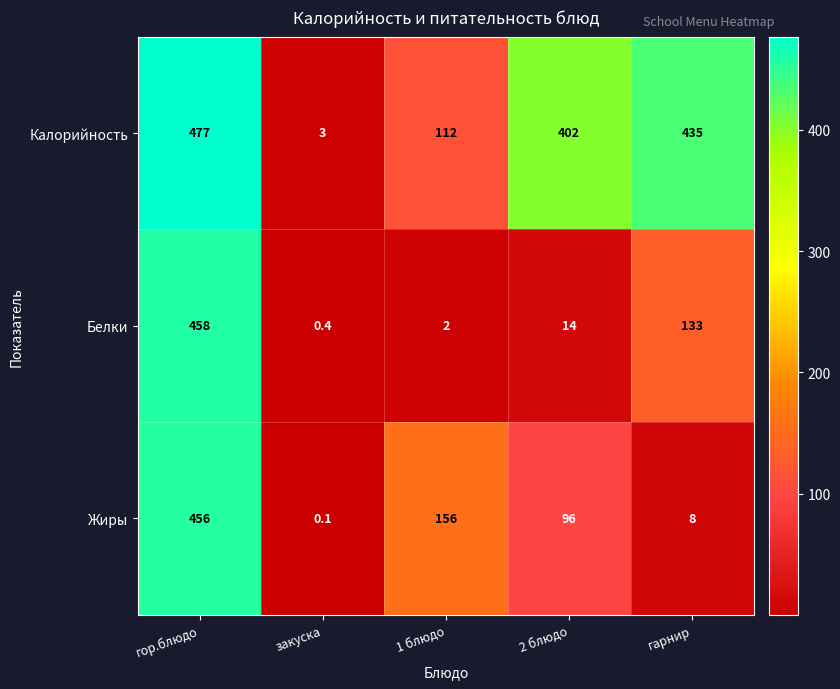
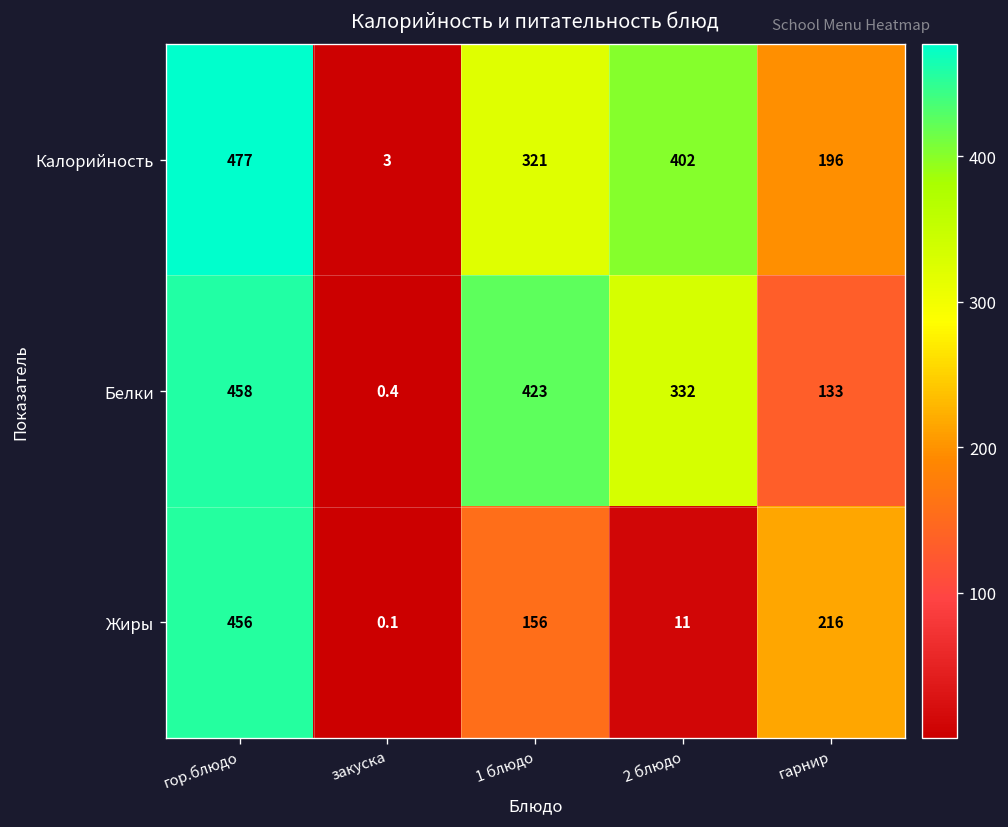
Калорийность, 1 блюдо: 112 -> 321
Калорийность, гарнир: 435 -> 196
Белки, 1 блюдо: 2 -> 423
Белки, 2 блюдо: 14 -> 332
Жиры, 2 блюдо: 96 -> 11
Жиры, гарнир: 8 -> 216
